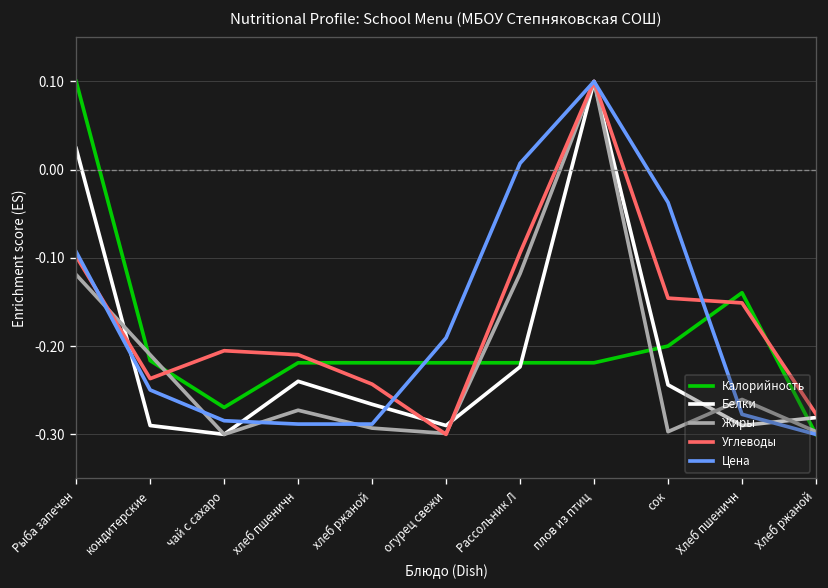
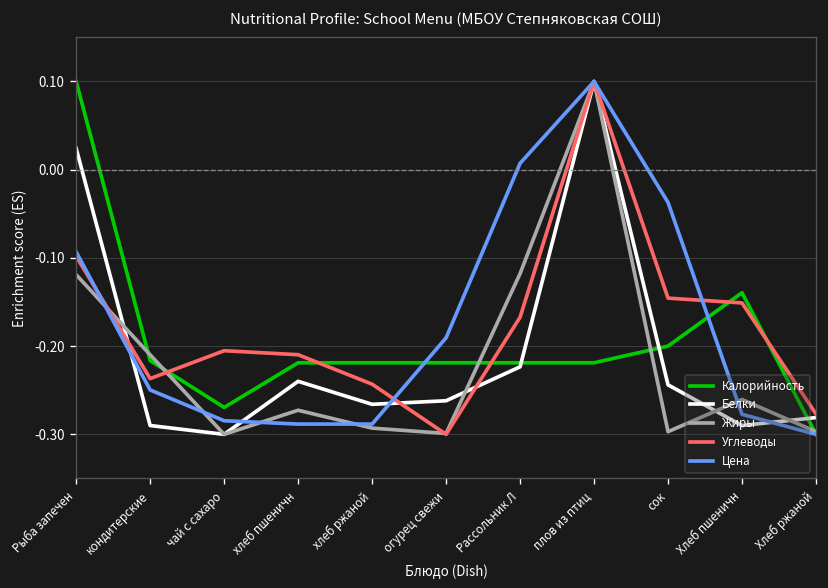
Белки, огурец свежи: -0.29 -> -0.26
Углеводы, Рассольник Л: -0.09 -> -0.17
